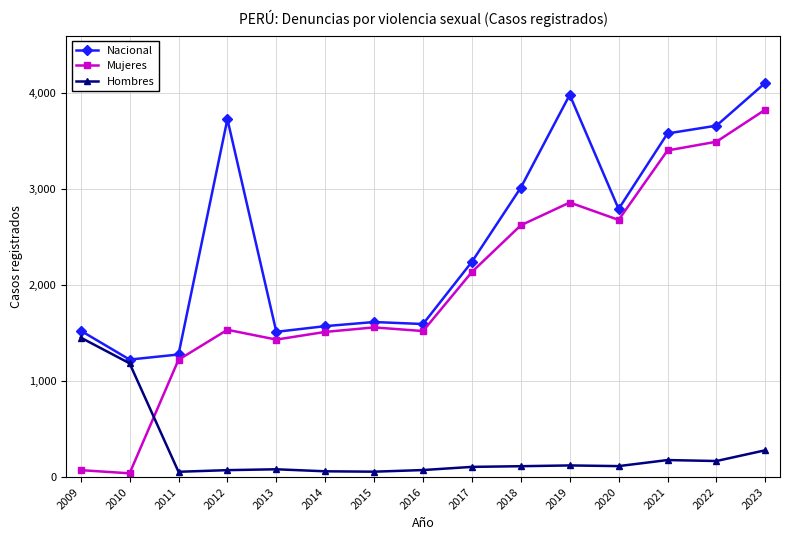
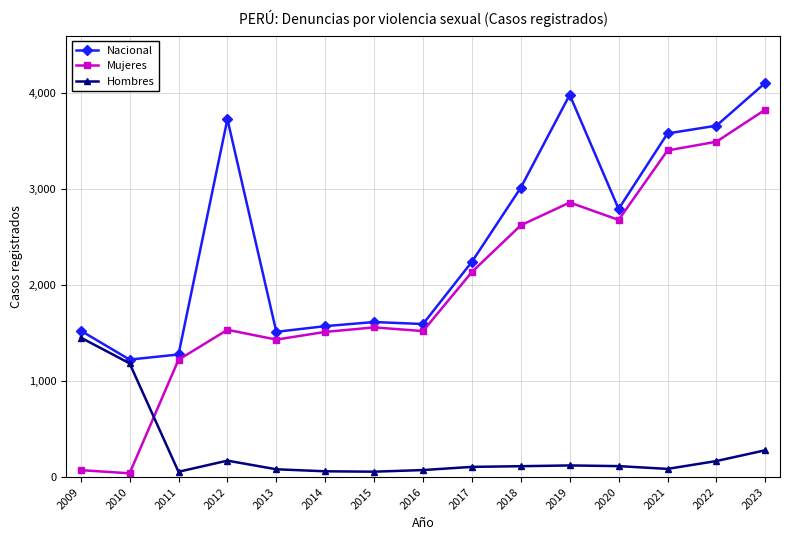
Hombres, 2012: 100 -> 200
Hombres, 2021: 200 -> 100
